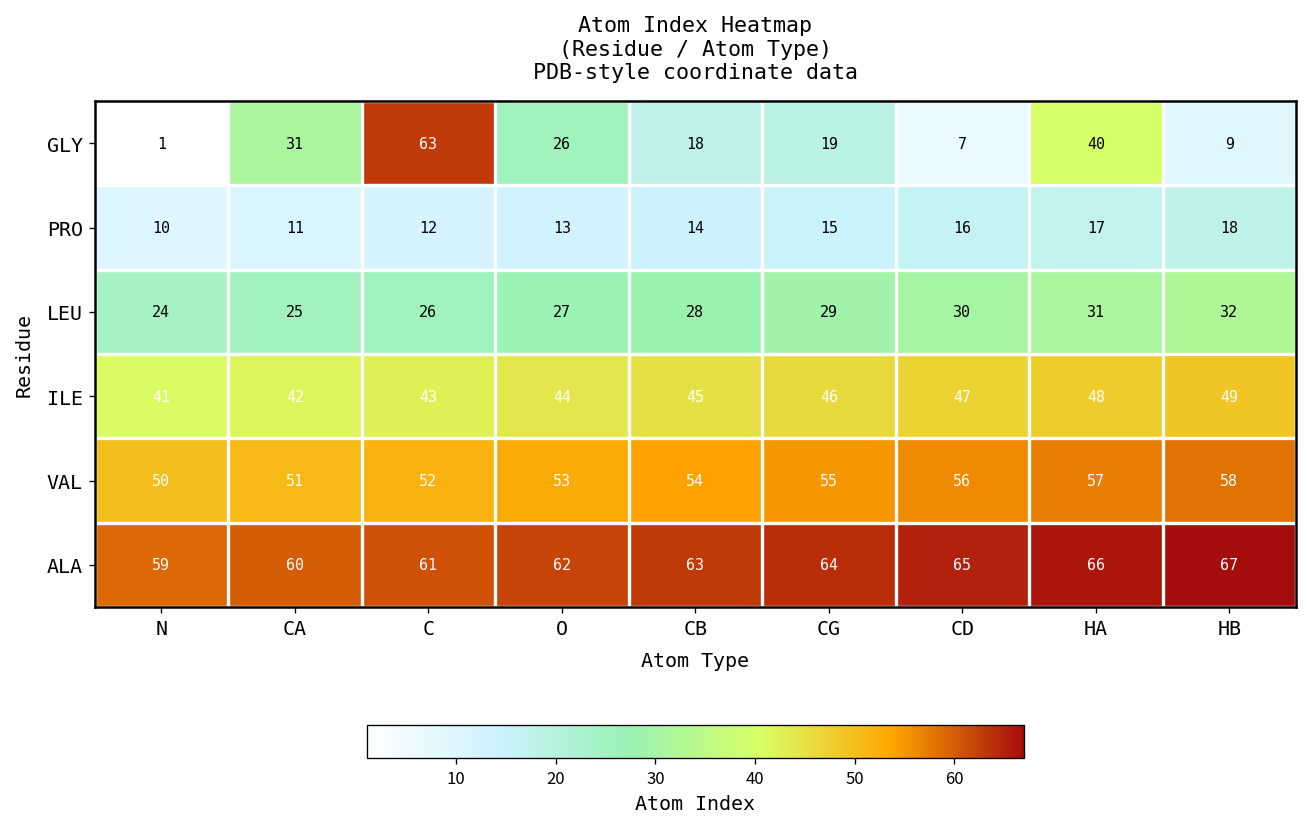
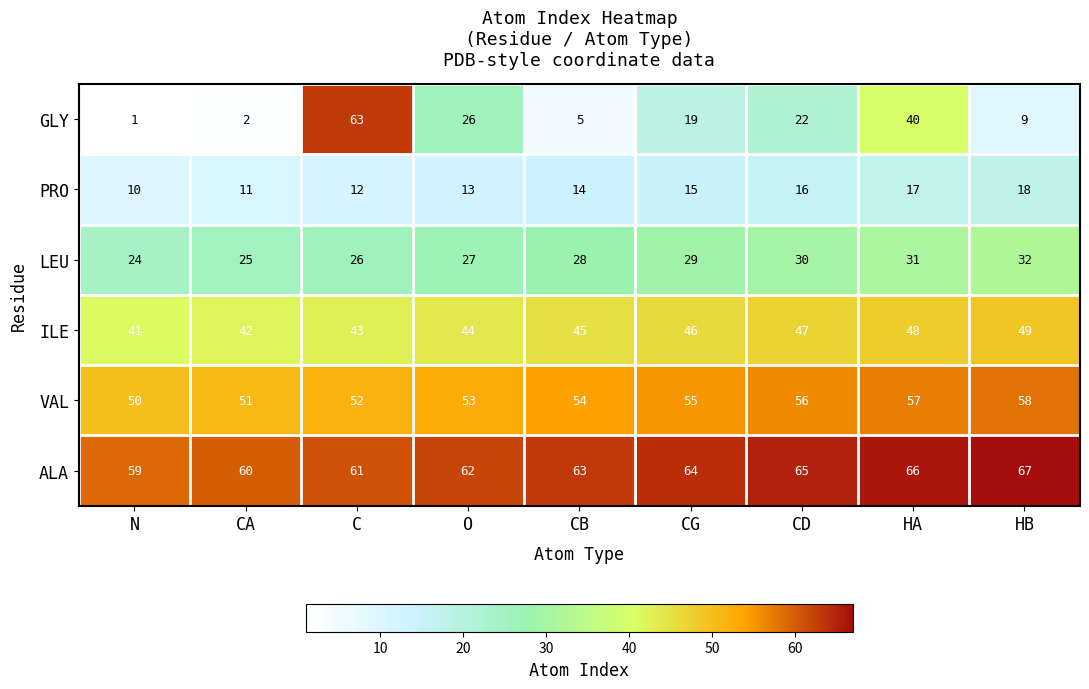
GLY, CA: 31 -> 2
GLY, CB: 18 -> 5
GLY, CD: 7 -> 22
